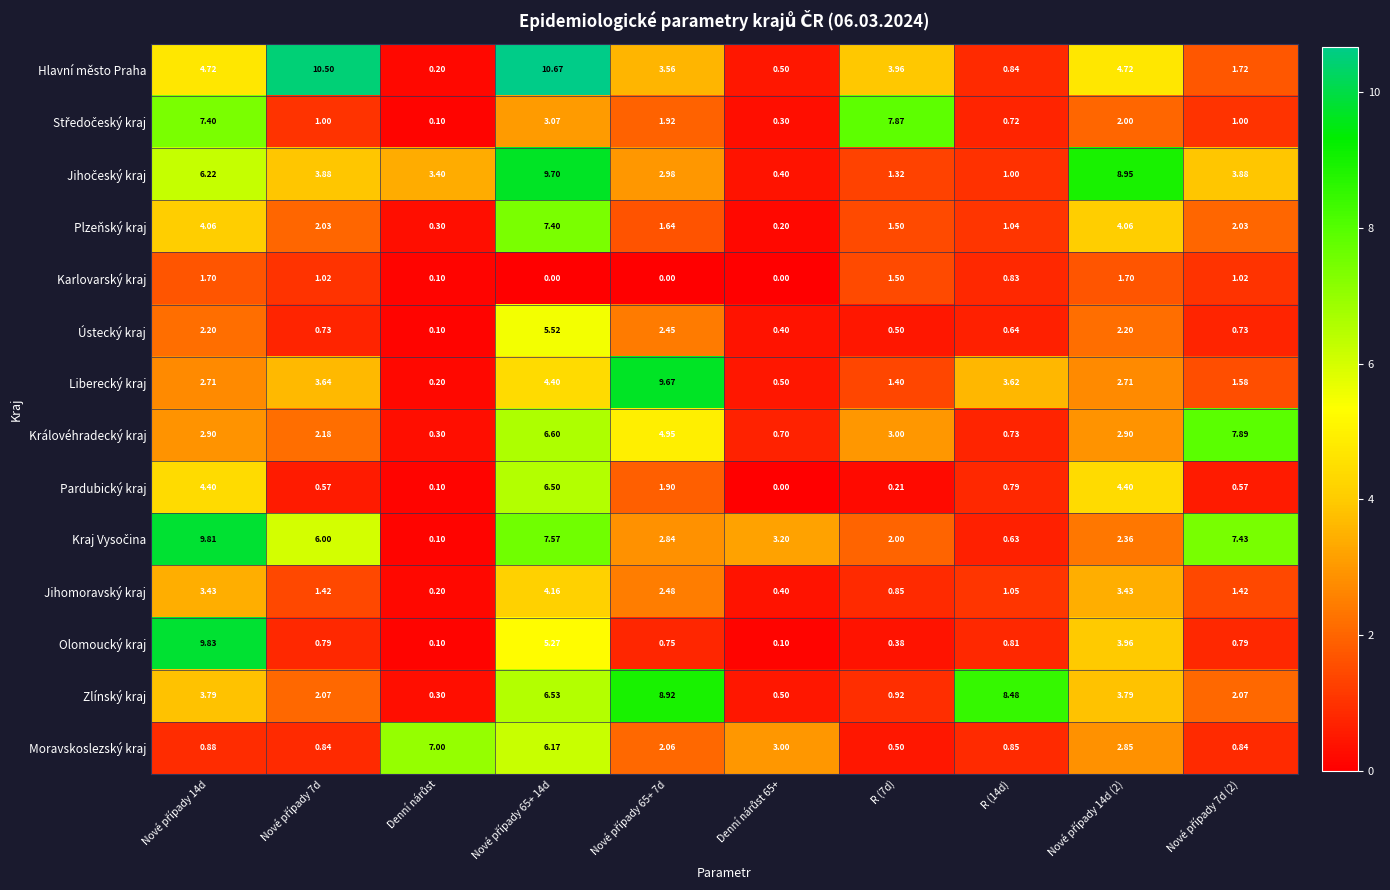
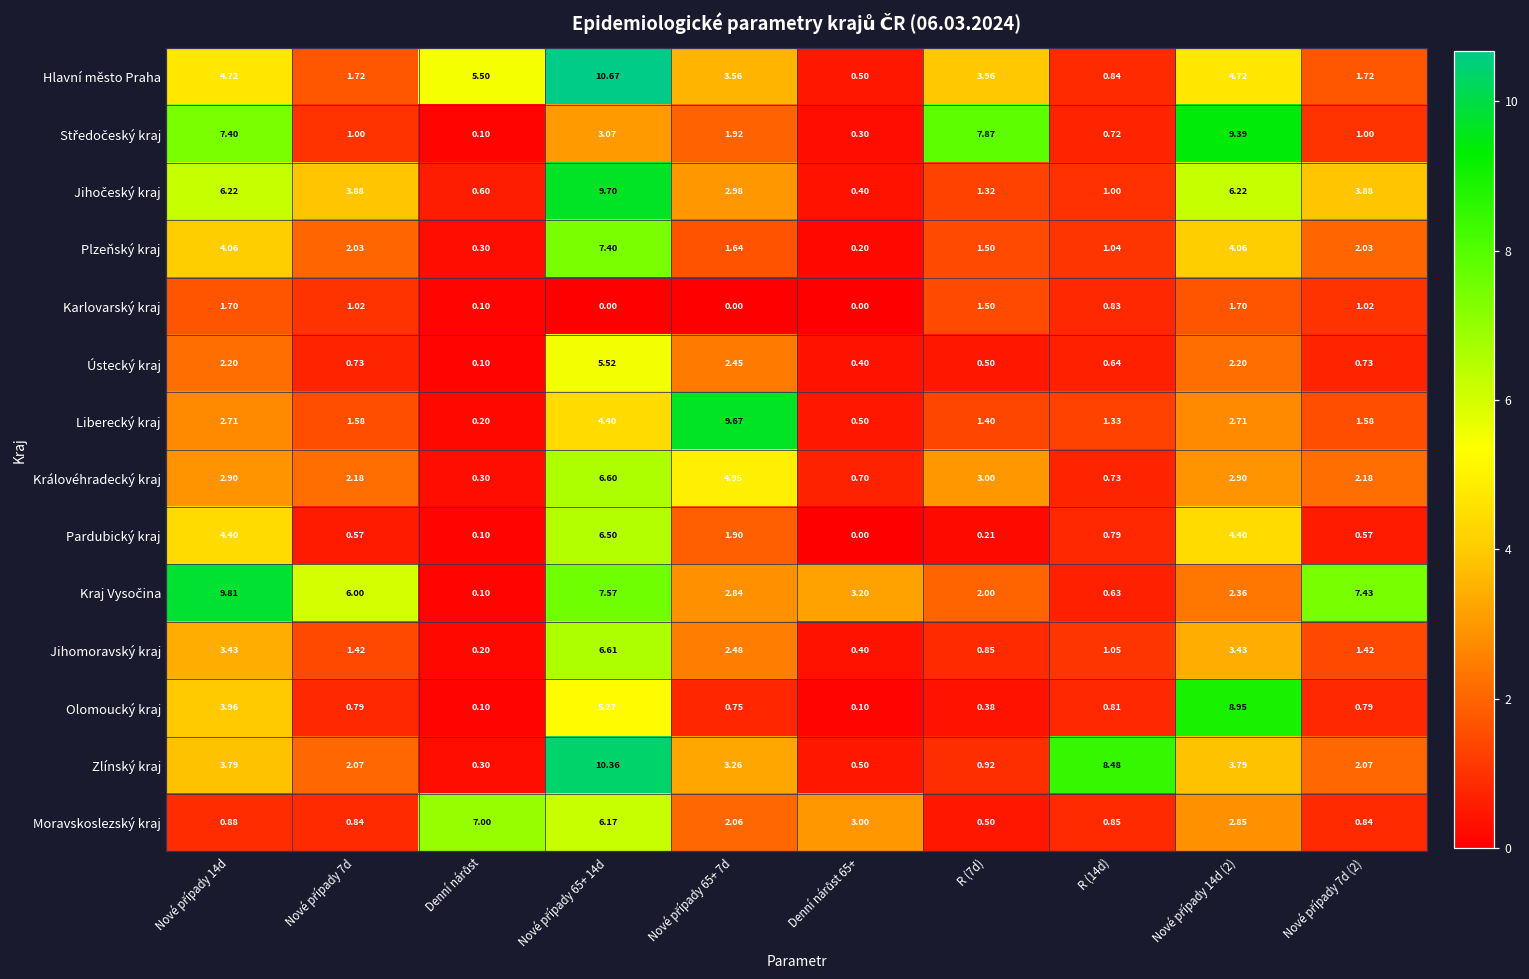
Hlavní město Praha, Nové případy 7d: 10.50 -> 1.72
Hlavní město Praha, Denní nárůst: 0.20 -> 5.50
Středočeský kraj, Nové případy 14d (2): 2.00 -> 9.39
Jihočeský kraj, Denní nárůst: 3.40 -> 0.60
Jihočeský kraj, Nové případy 14d (2): 8.95 -> 6.22
Liberecký kraj, Nové případy 7d: 3.64 -> 1.58
Liberecký kraj, R (14d): 3.62 -> 1.33
Královéhradecký kraj, Nové případy 7d (2): 7.89 -> 2.18
Jihomoravský kraj, Nové případy 65+ 14d: 4.16 -> 6.61
Olomoucký kraj, Nové případy 14d: 9.83 -> 3.96
Olomoucký kraj, Nové případy 14d (2): 3.96 -> 8.95
Zlínský kraj, Nové případy 65+ 14d: 6.53 -> 10.36
Zlínský kraj, Nové případy 65+ 7d: 8.92 -> 3.26
